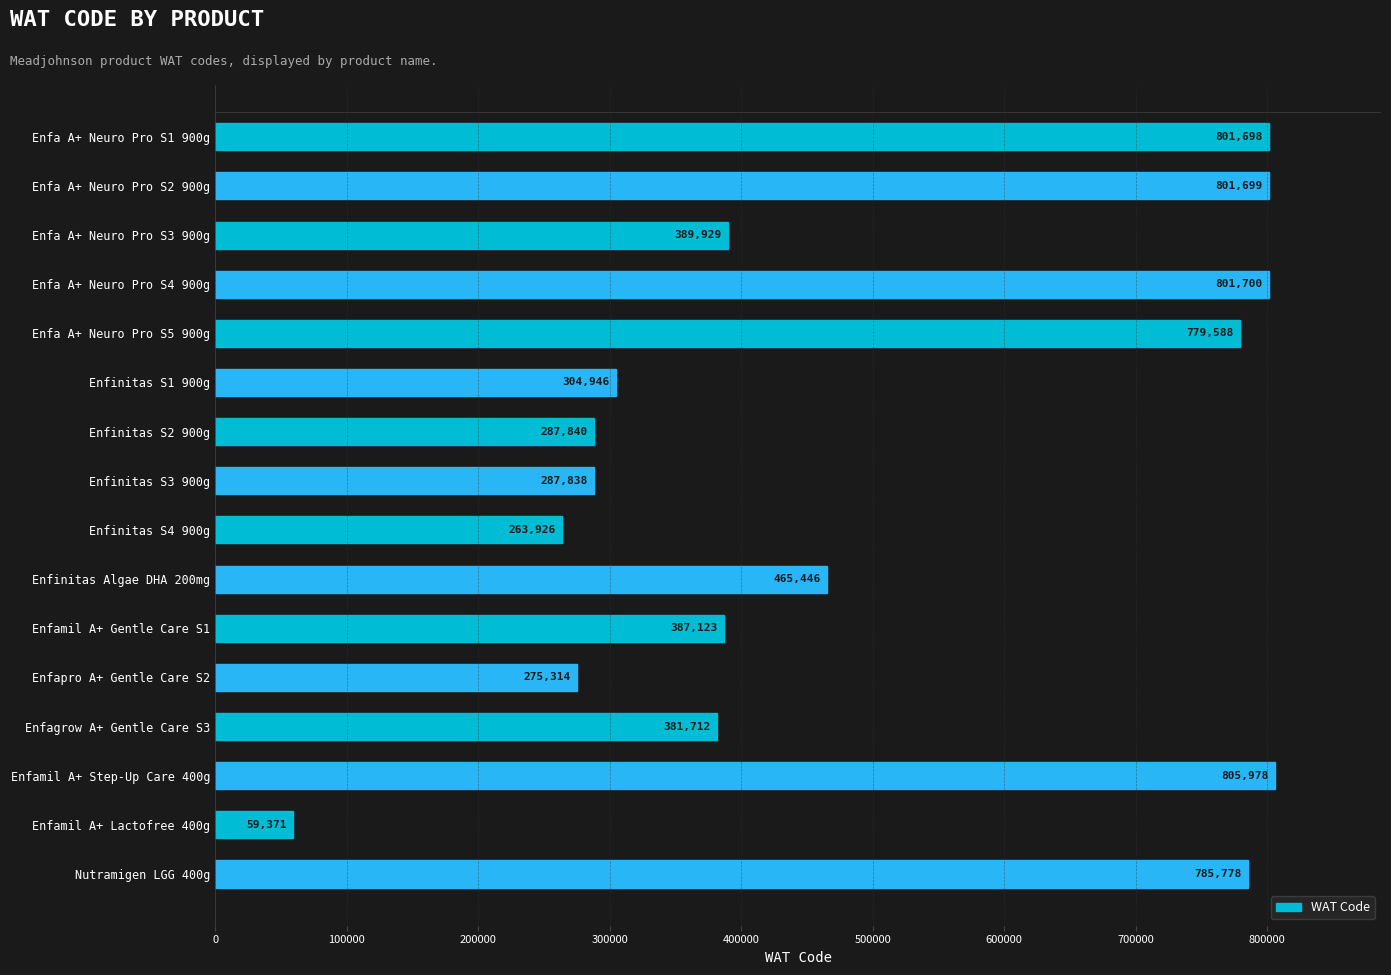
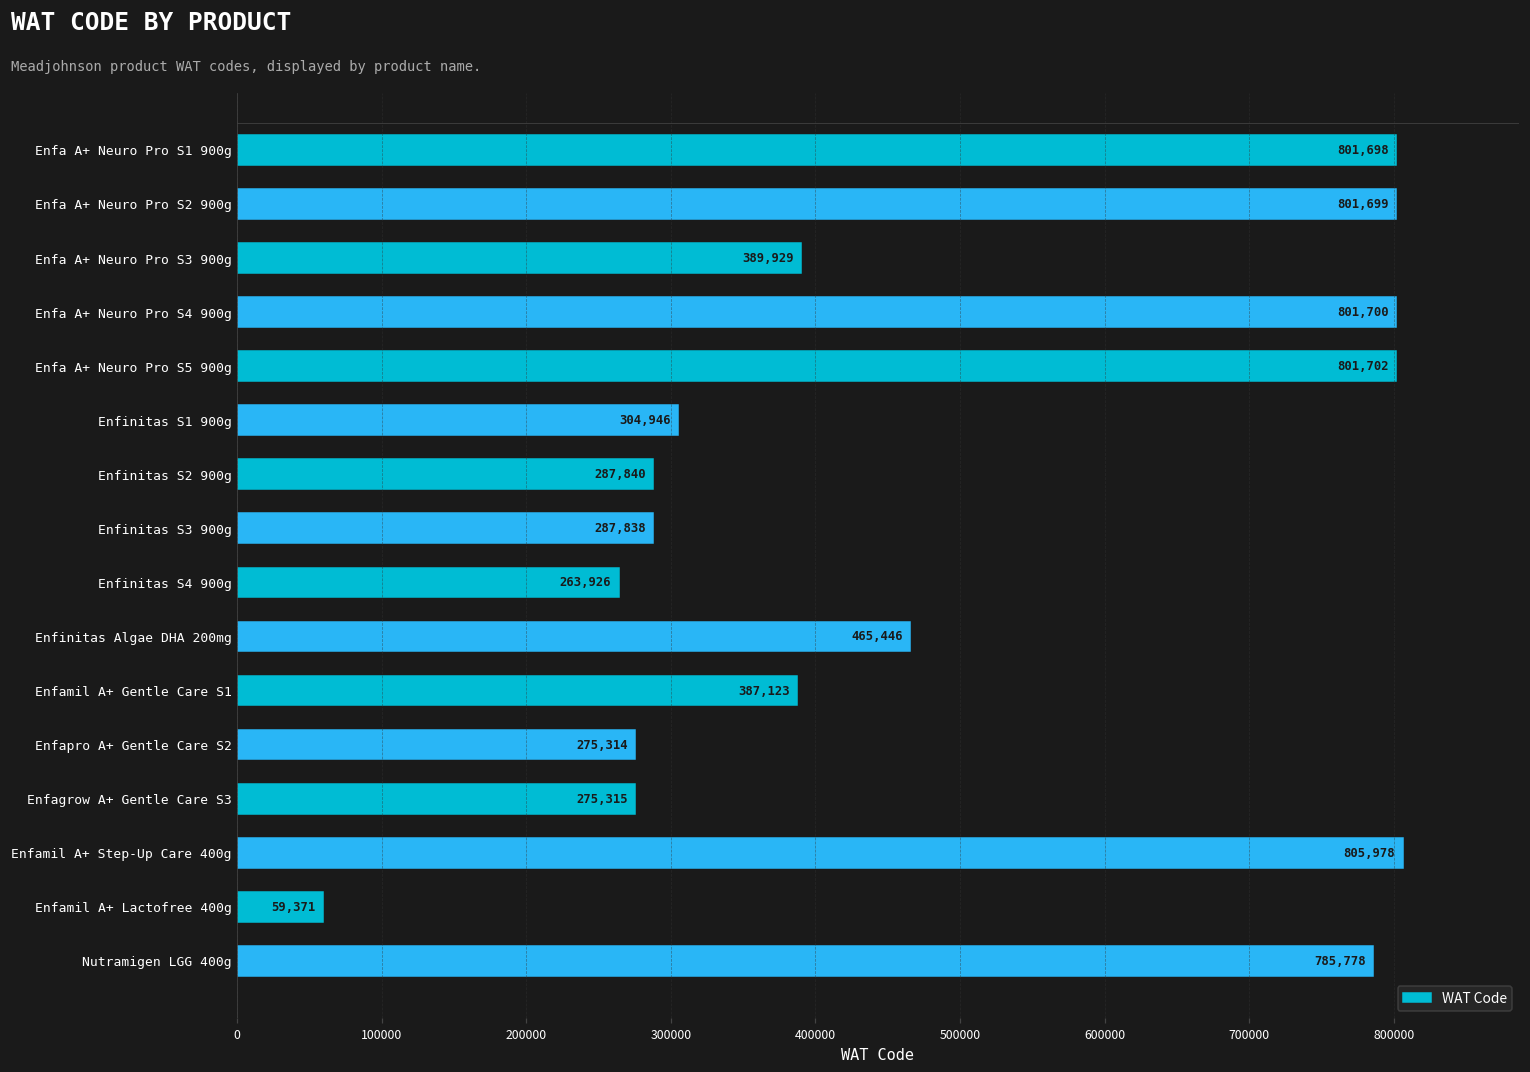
Enfa A+ Neuro Pro S5 900g: 779,588 -> 801,702
Enfagrow A+ Gentle Care S3: 381,712 -> 275,315
